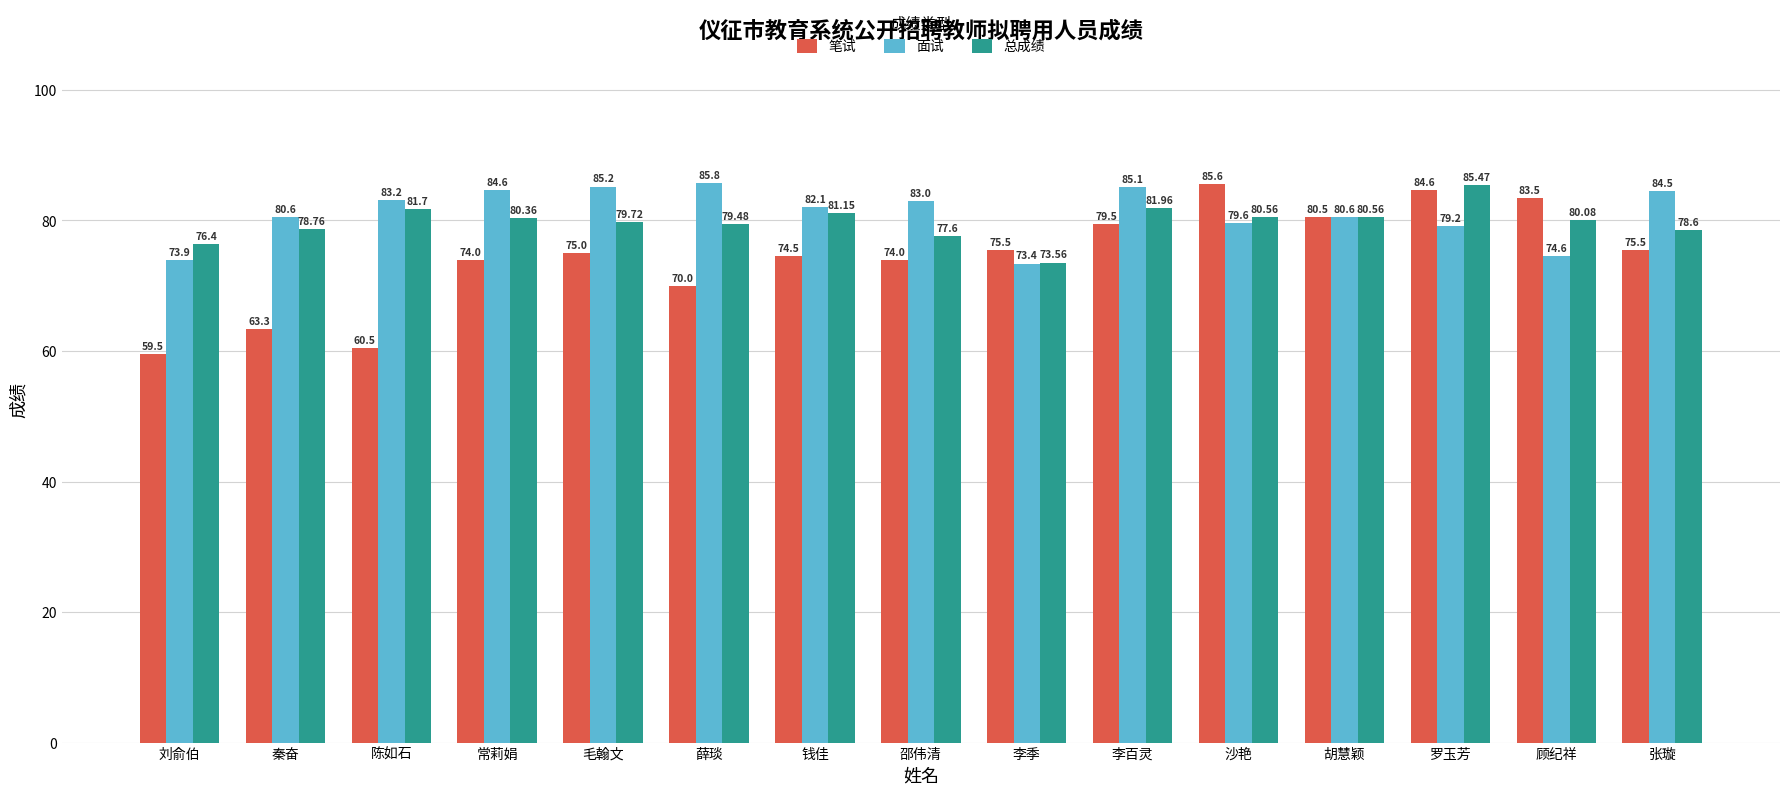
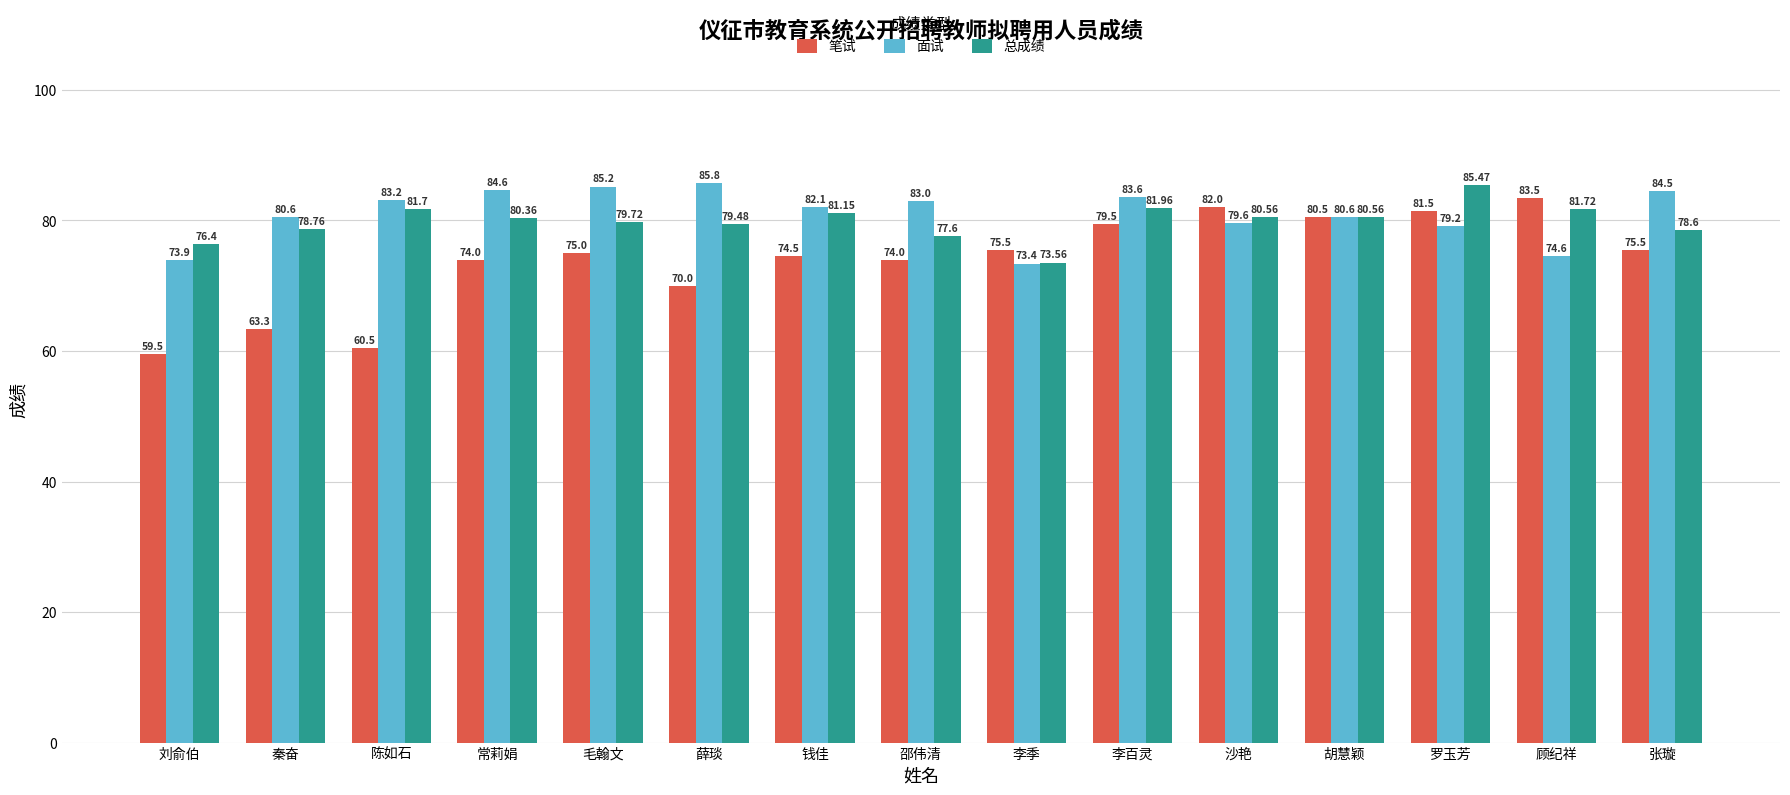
面试, 李百灵: 85.1 -> 83.6
笔试, 沙艳: 85.6 -> 82.0
笔试, 罗玉芳: 84.6 -> 81.5
总成绩, 顾纪祥: 80.08 -> 81.72
